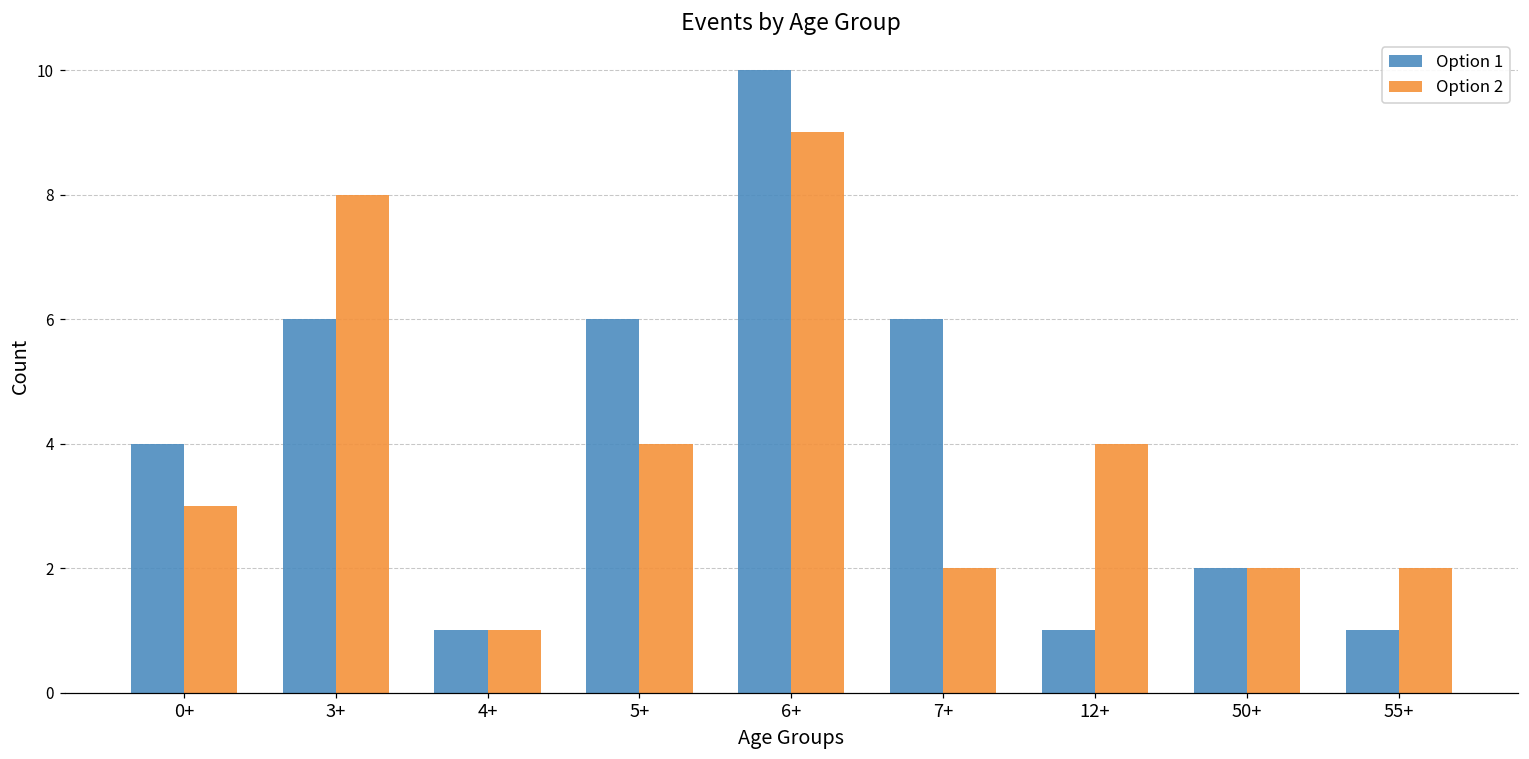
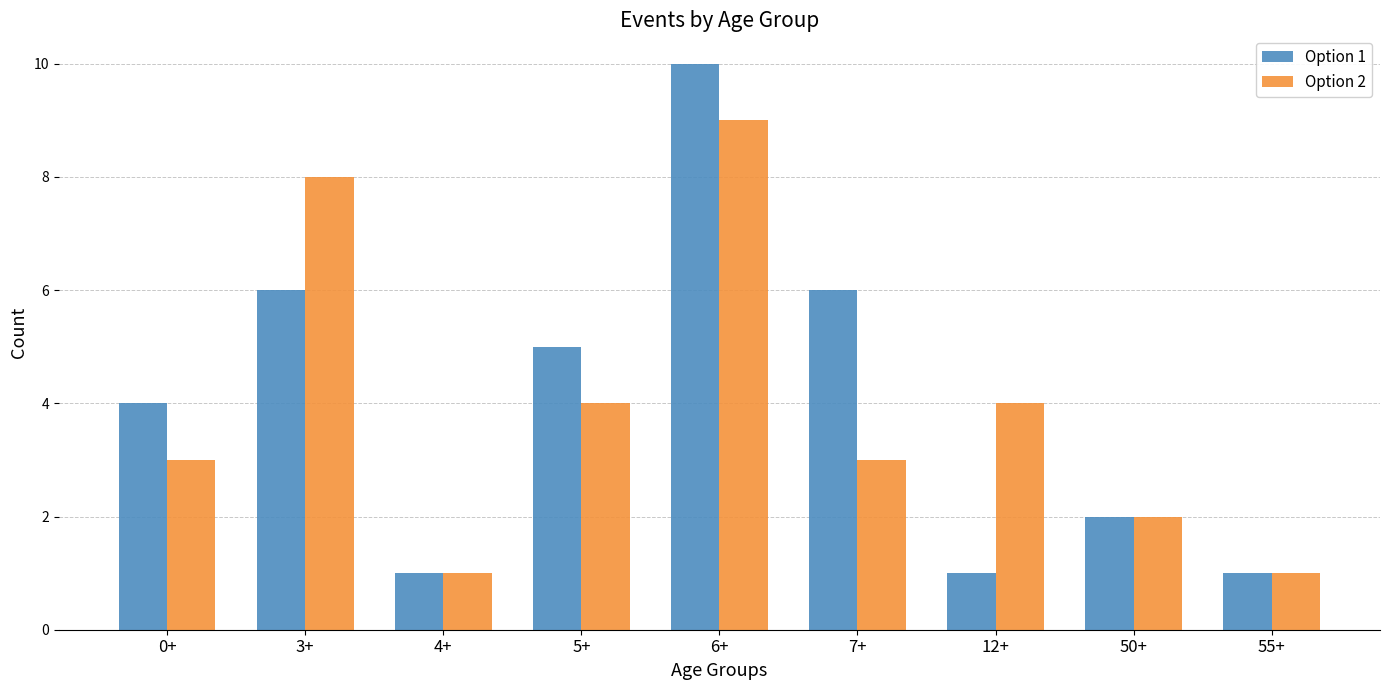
Option 1, 5+: 6 -> 5
Option 2, 7+: 2 -> 3
Option 2, 55+: 2 -> 1
